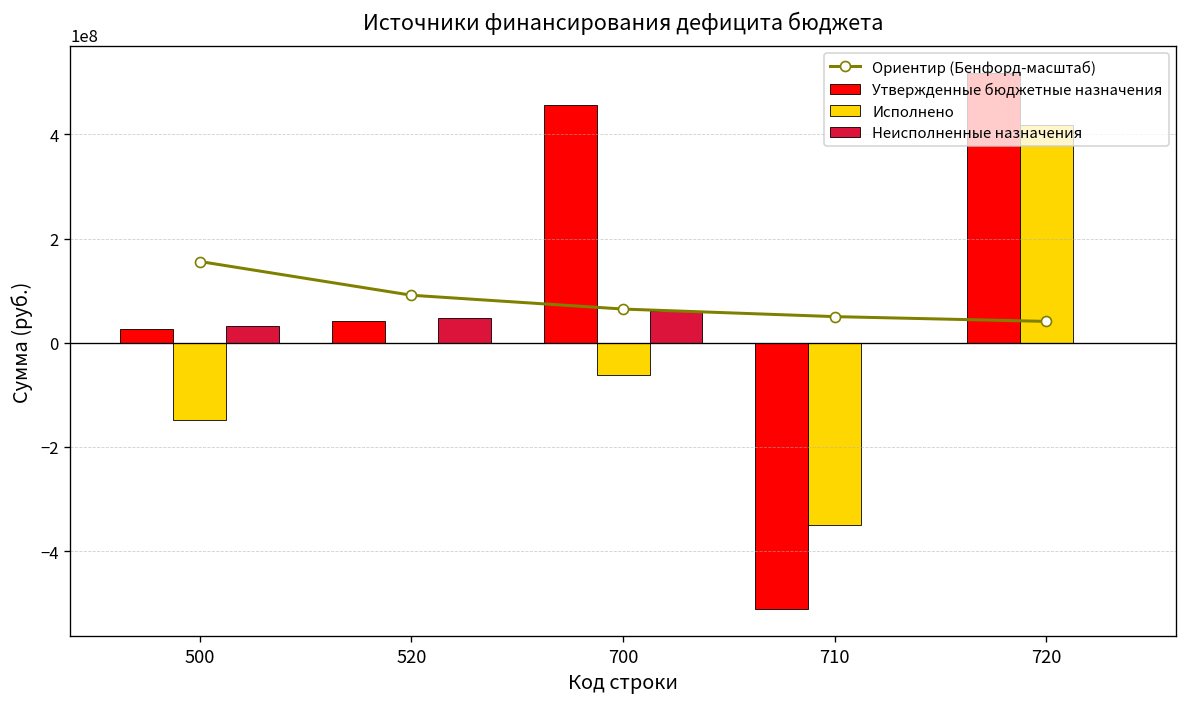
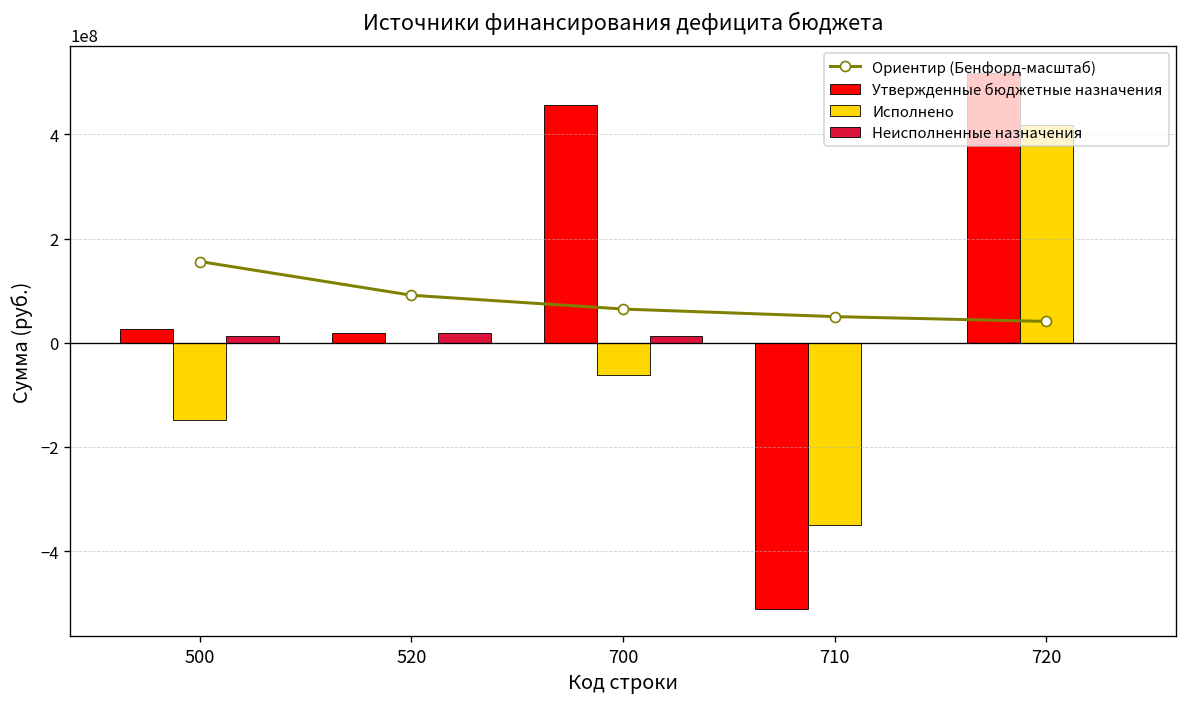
Неисполненные назначения, 500: 30000000 -> 10000000
Утвержденные бюджетные назначения, 520: 40000000 -> 20000000
Неисполненные назначения, 520: 50000000 -> 20000000
Неисполненные назначения, 700: 60000000 -> 10000000
